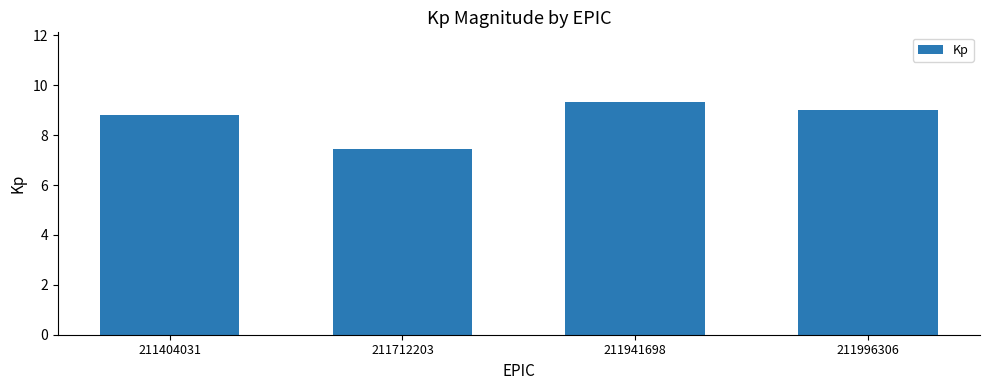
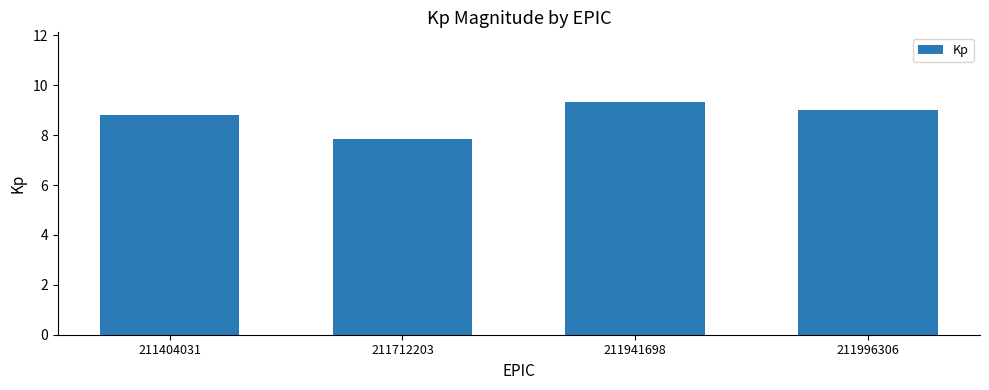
211712203: 7.4 -> 7.8
